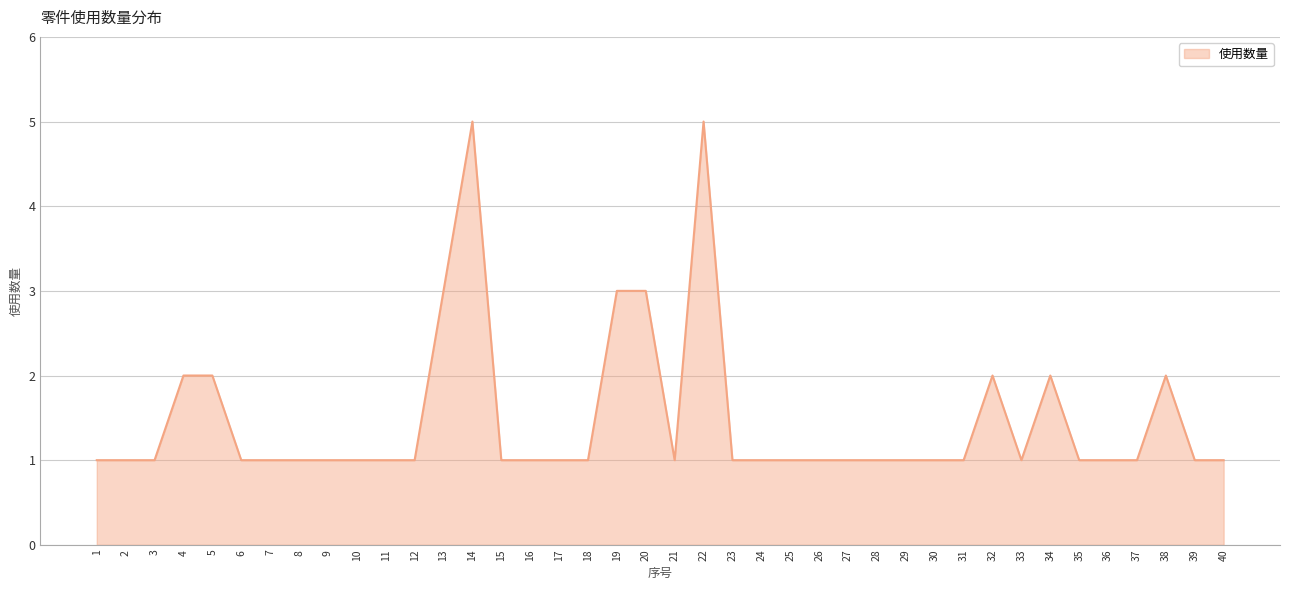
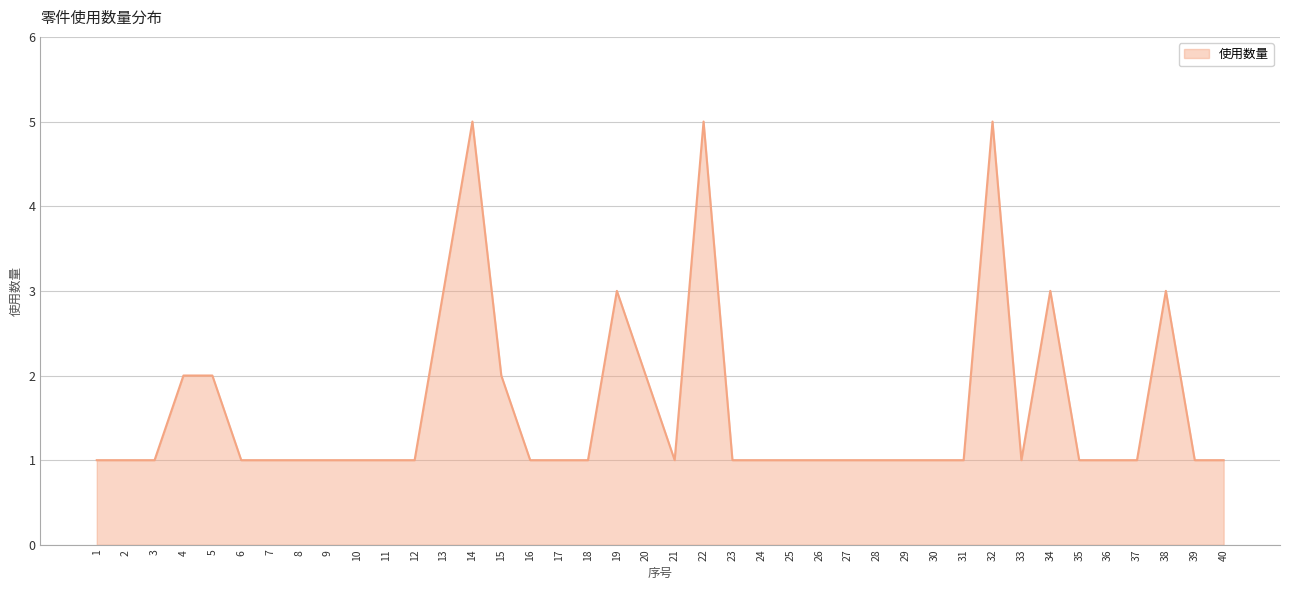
15: 1 -> 2
20: 3 -> 2
32: 2 -> 5
34: 2 -> 3
38: 2 -> 3
